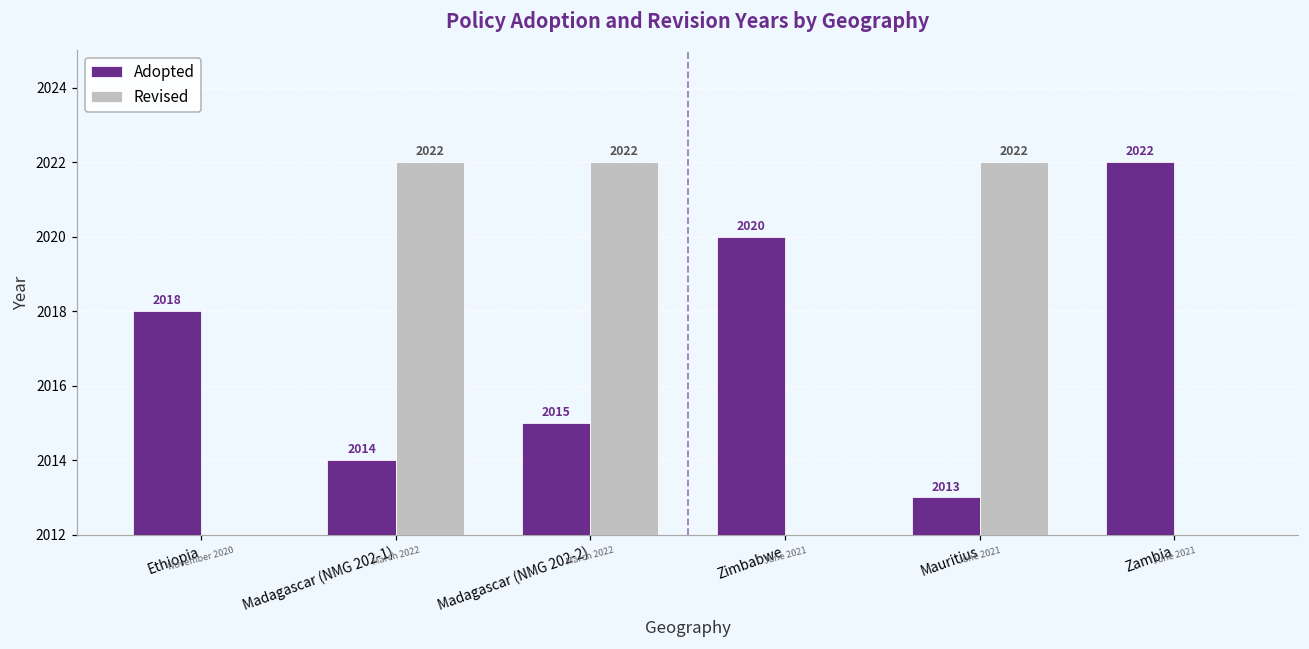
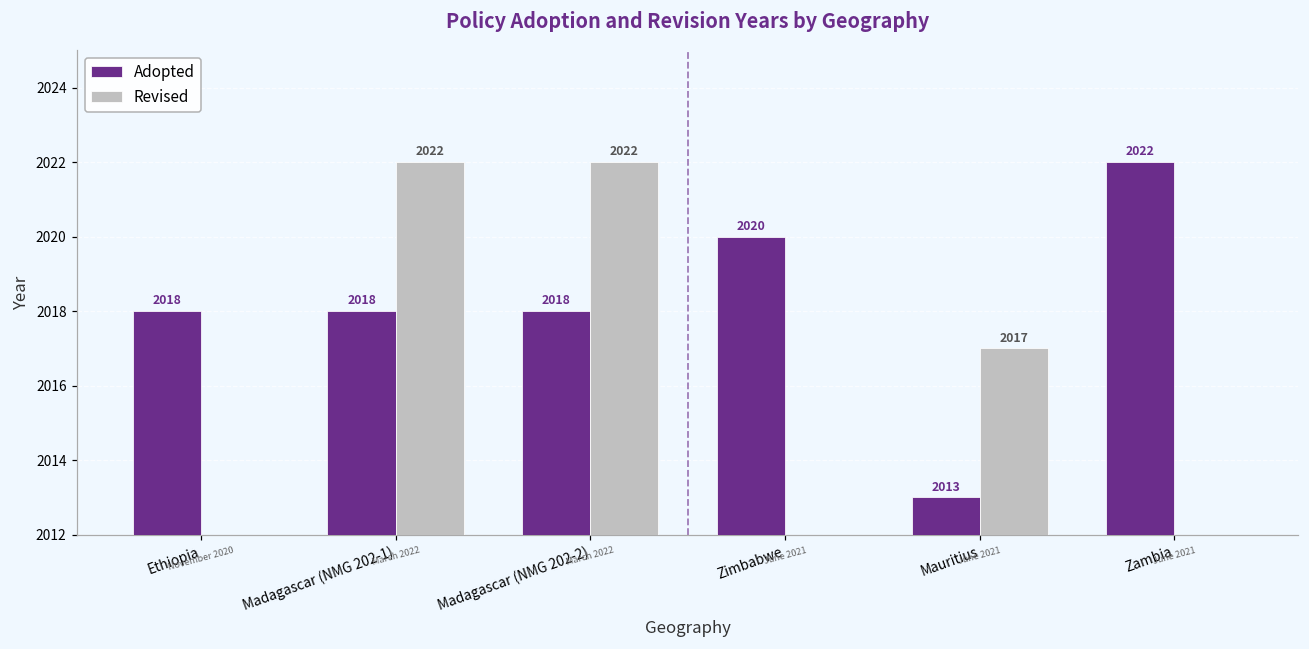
Adopted, Madagascar (NMG 202-1): 2014 -> 2018
Adopted, Madagascar (NMG 202-2): 2015 -> 2018
Revised, Mauritius: 2022 -> 2017
